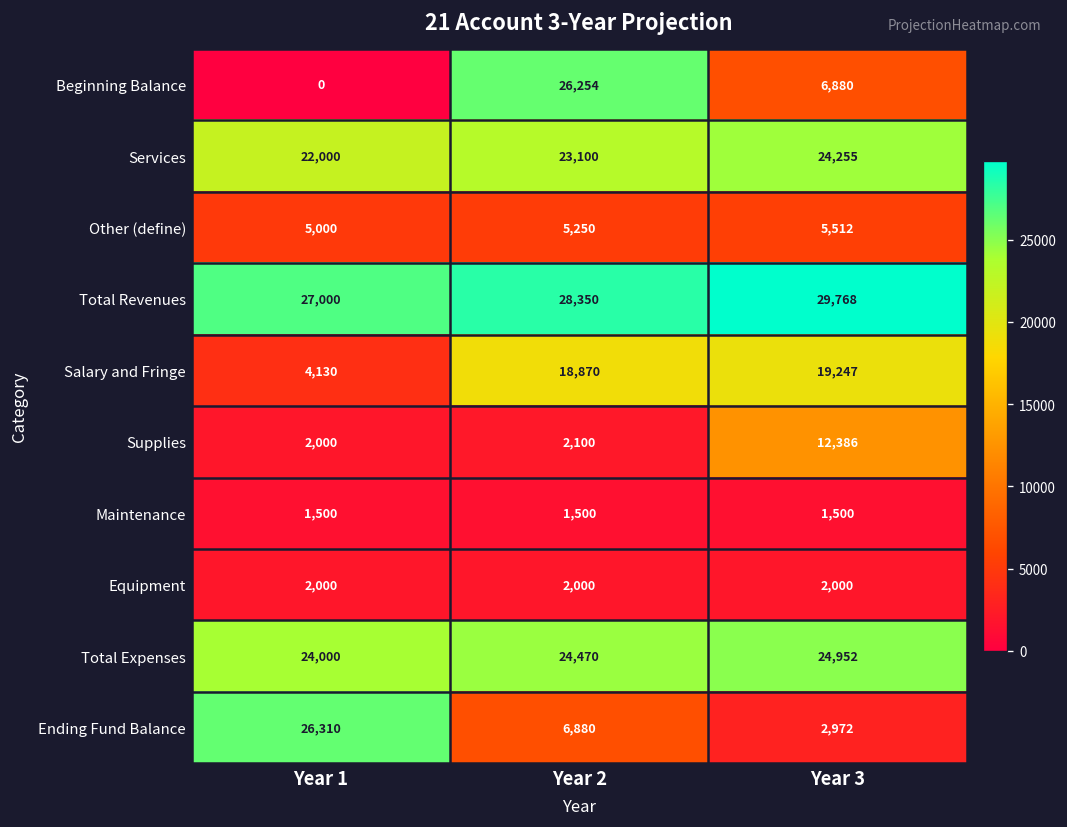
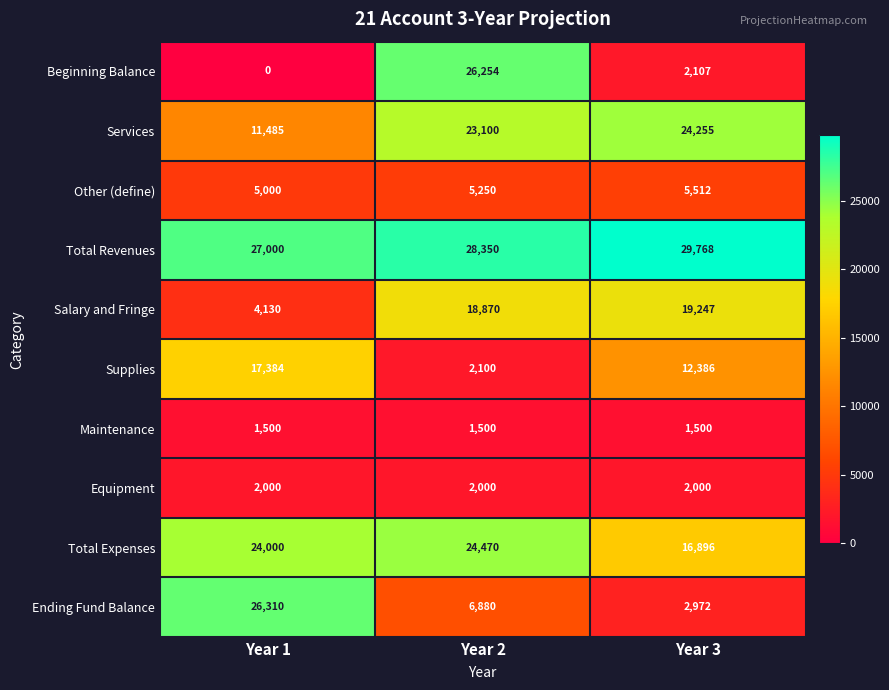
Beginning Balance, Year 3: 6,880 -> 2,107
Services, Year 1: 22,000 -> 11,485
Supplies, Year 1: 2,000 -> 17,384
Total Expenses, Year 3: 24,952 -> 16,896
